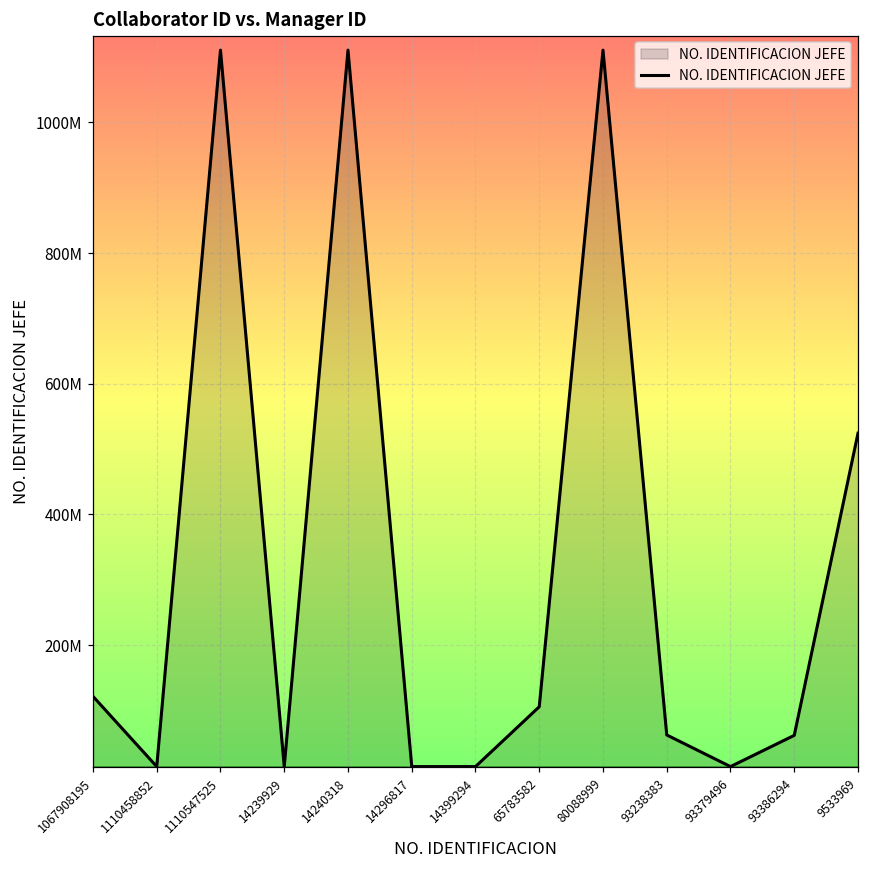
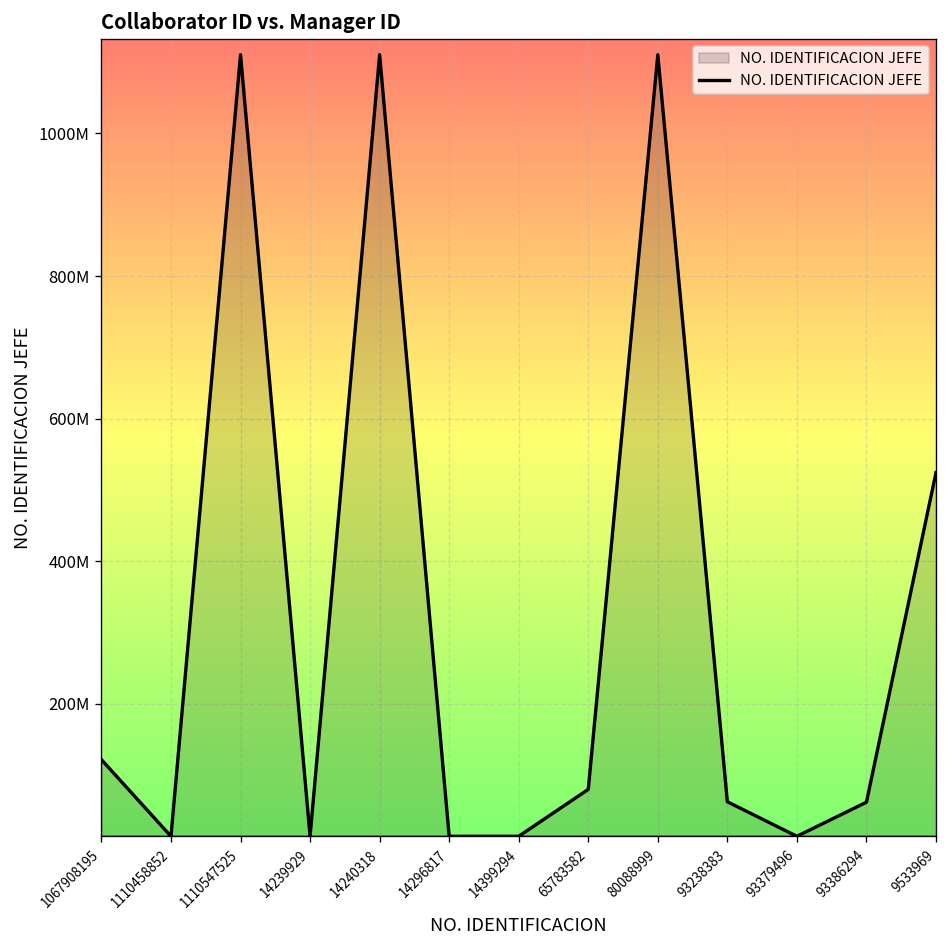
65783582: 110000000 -> 80000000
